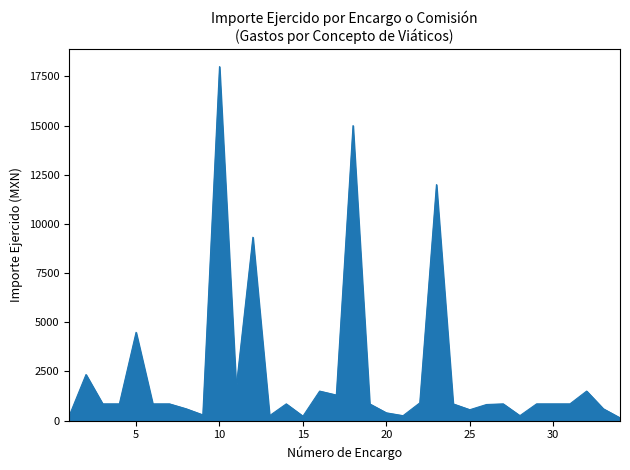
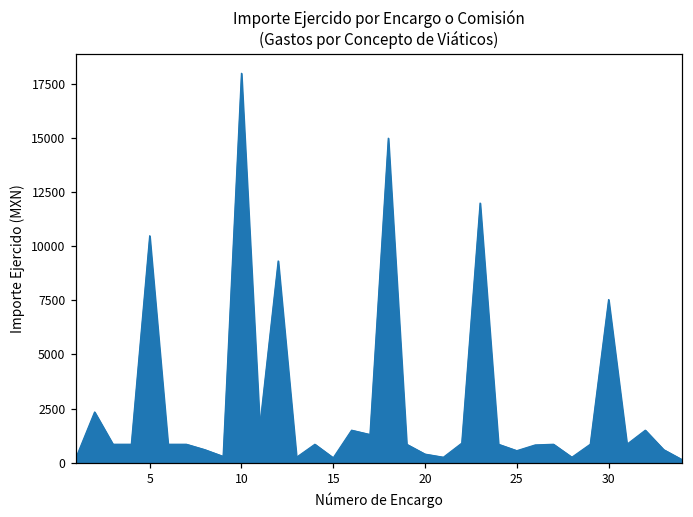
5: 4500 -> 10500
30: 900 -> 7500
